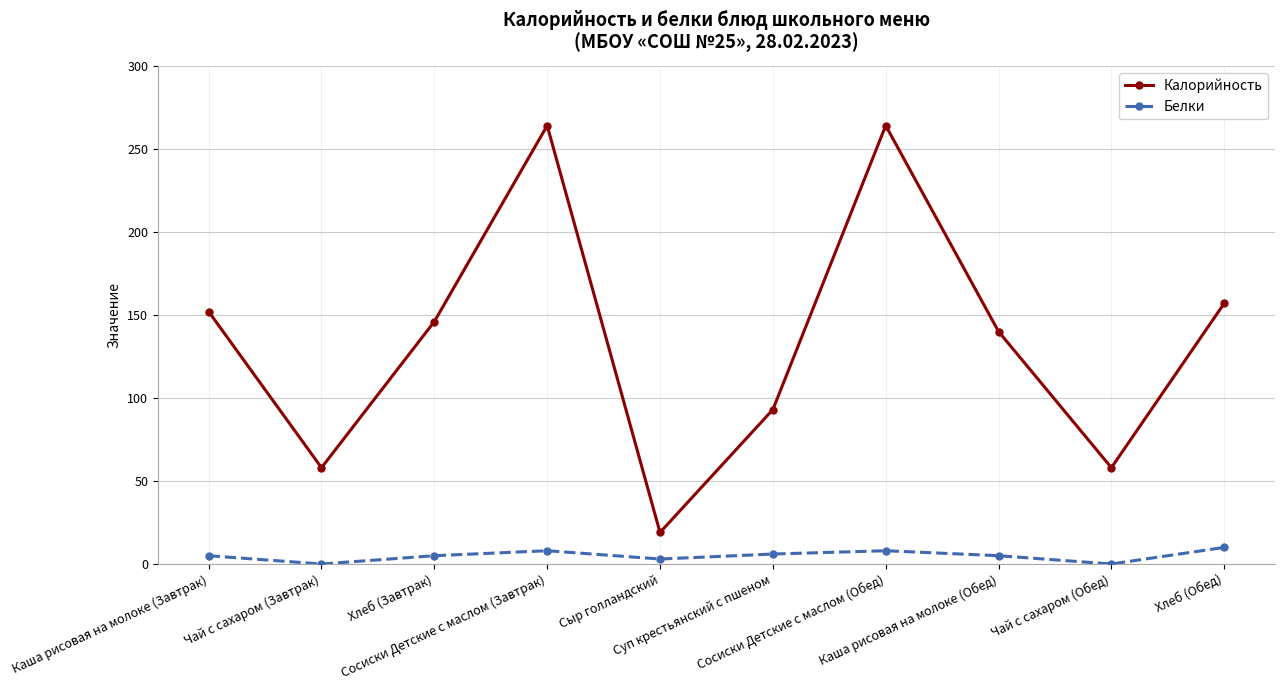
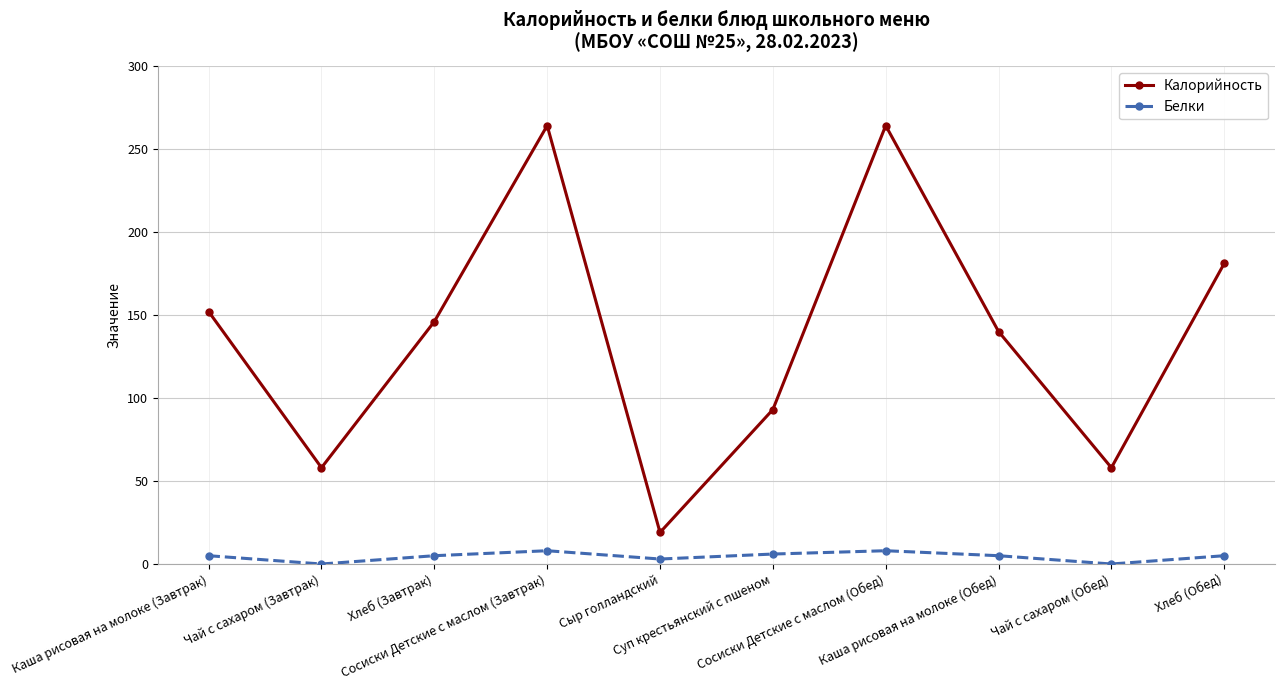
Калорийность, Хлеб (Обед): 157 -> 181
Белки, Хлеб (Обед): 10 -> 5
